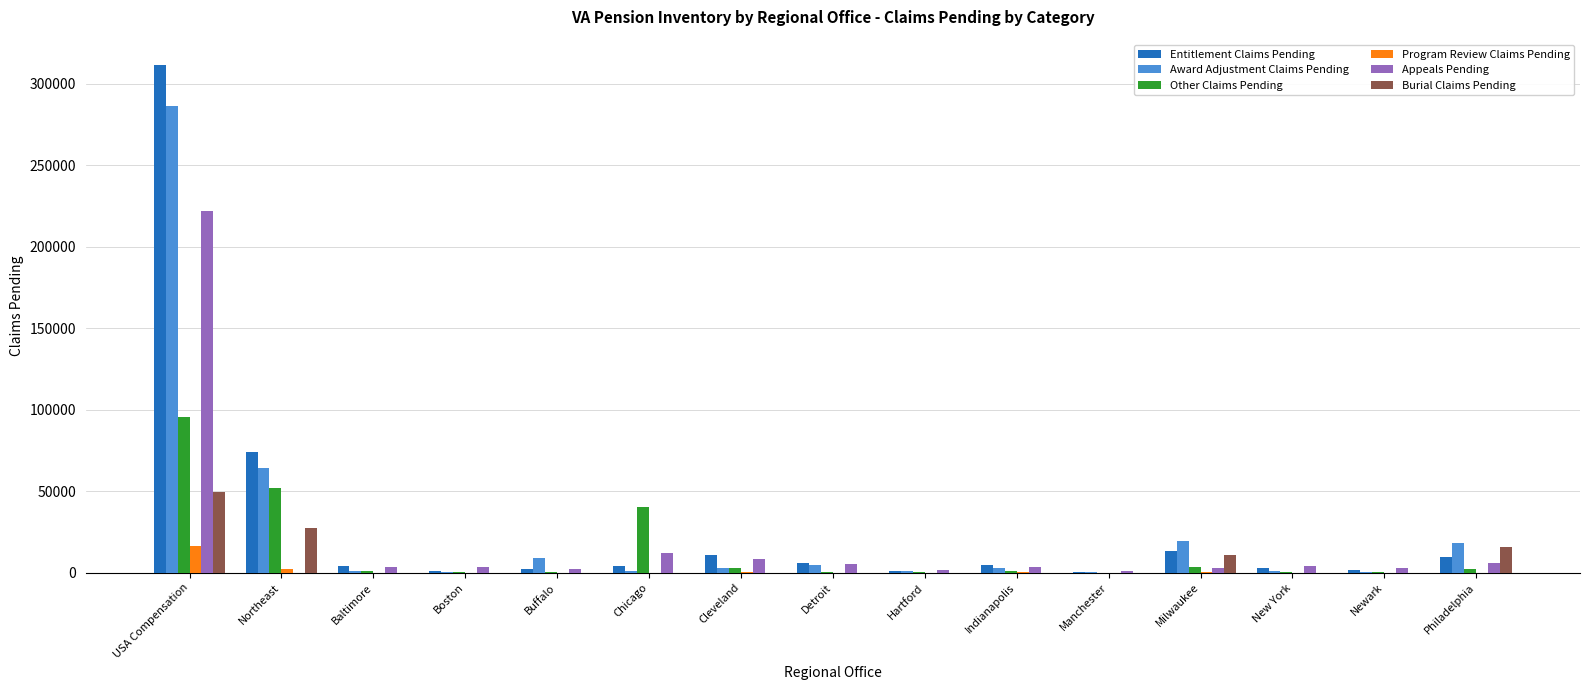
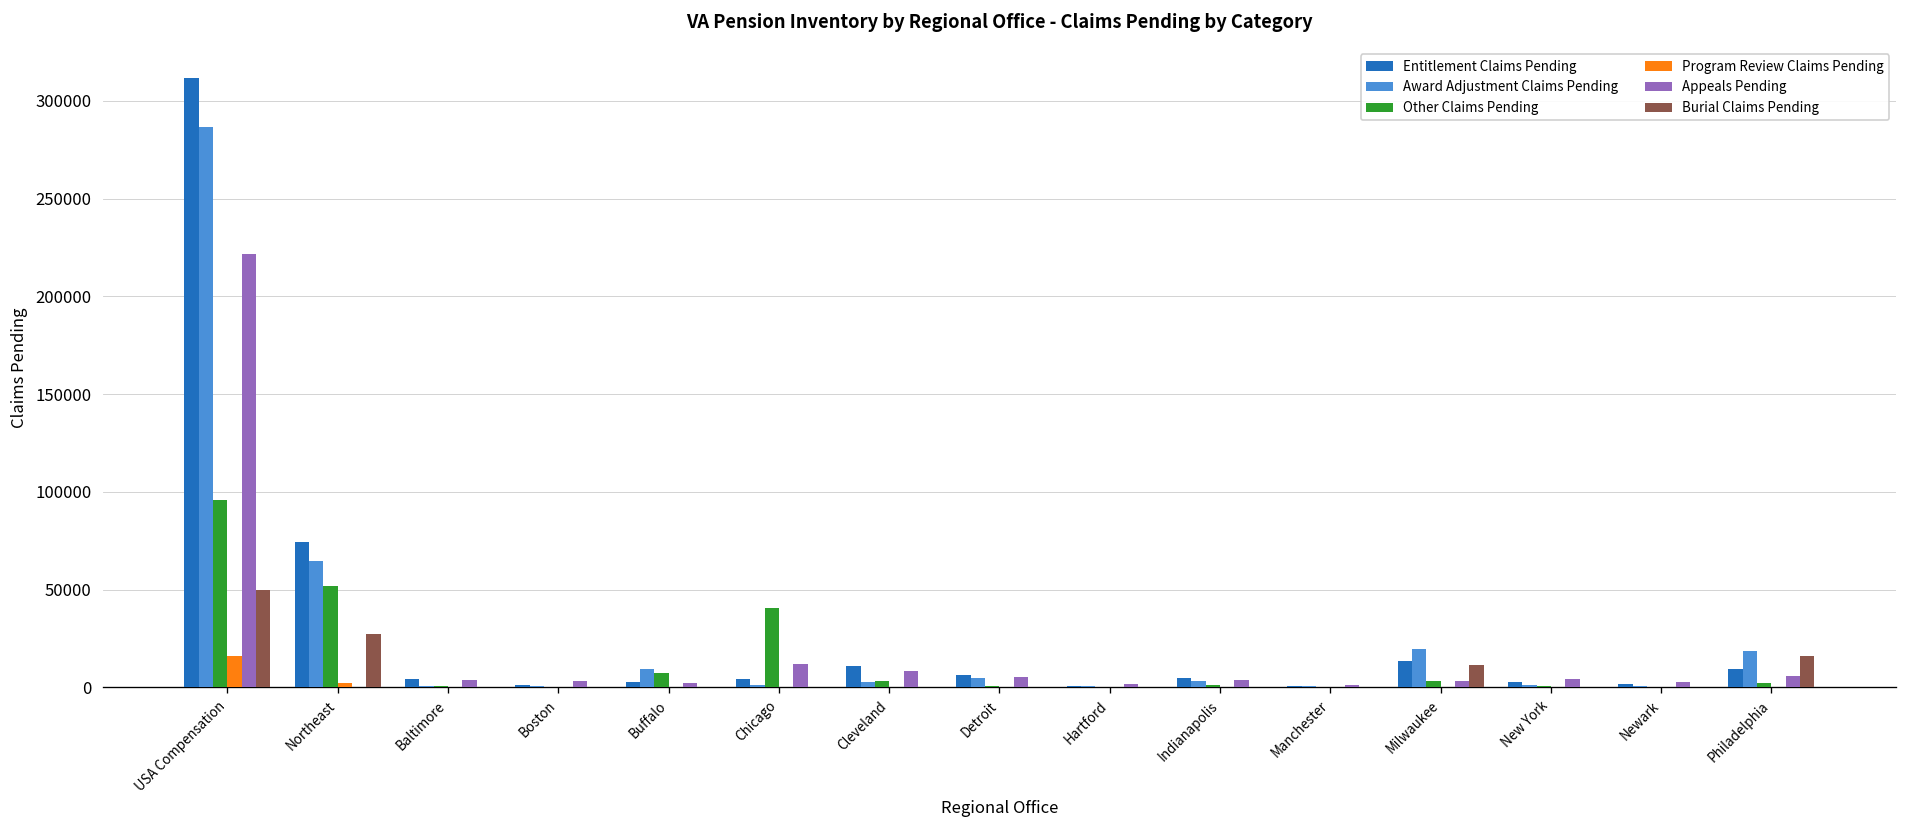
Other Claims Pending, Buffalo: 0 -> 8000
